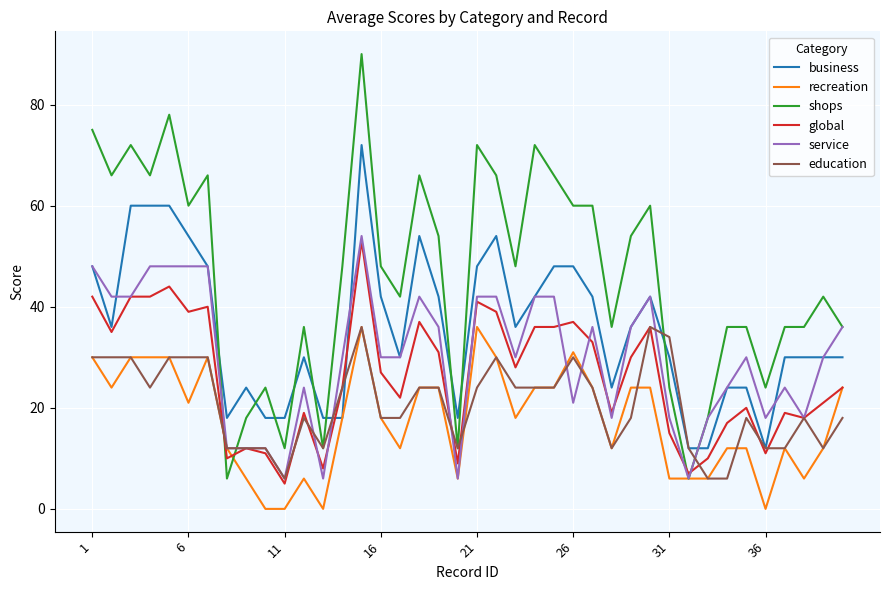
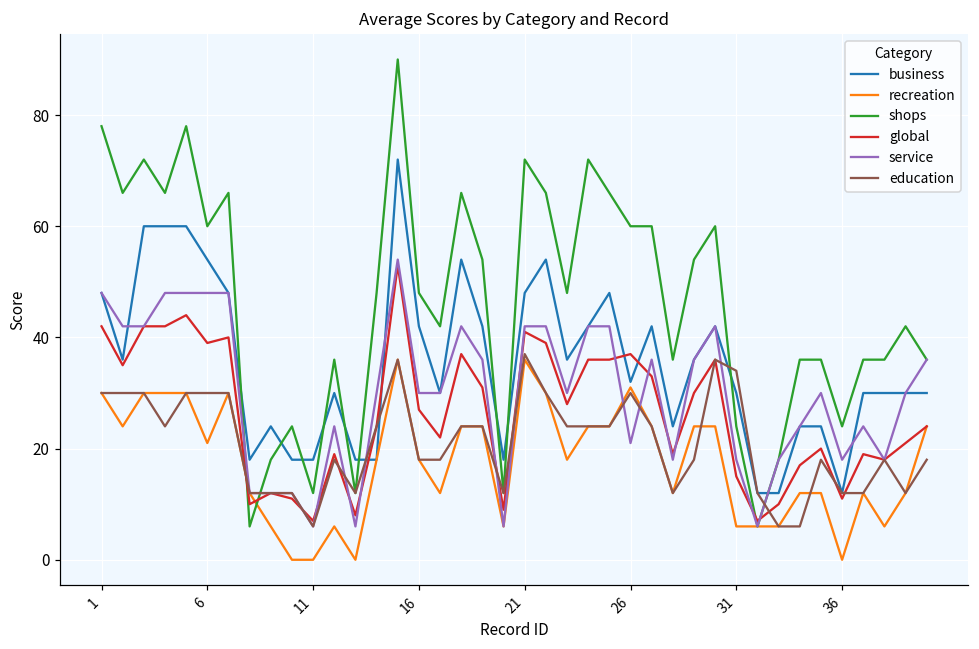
shops, 1: 75 -> 78
global, 11: 5 -> 7
education, 21: 24 -> 37
business, 26: 48 -> 32
